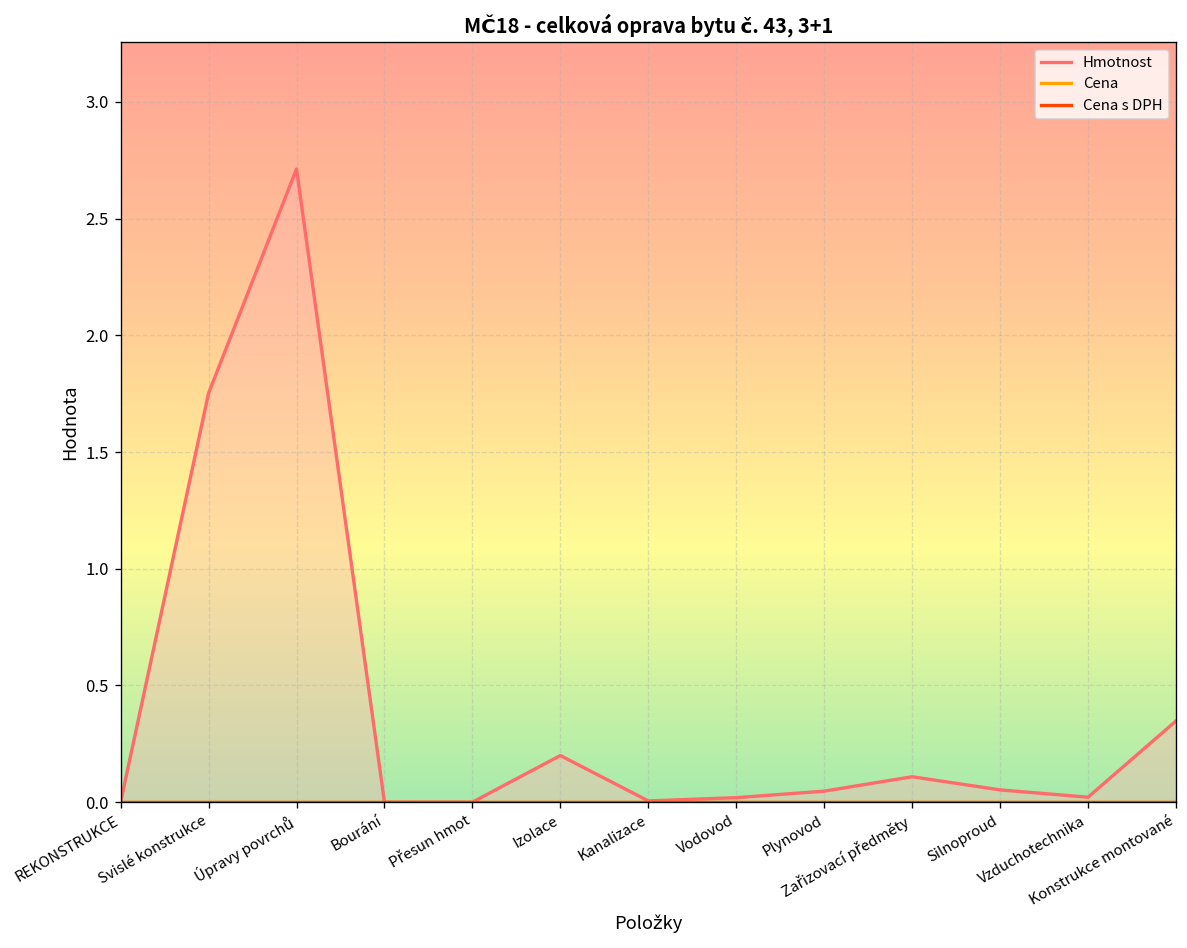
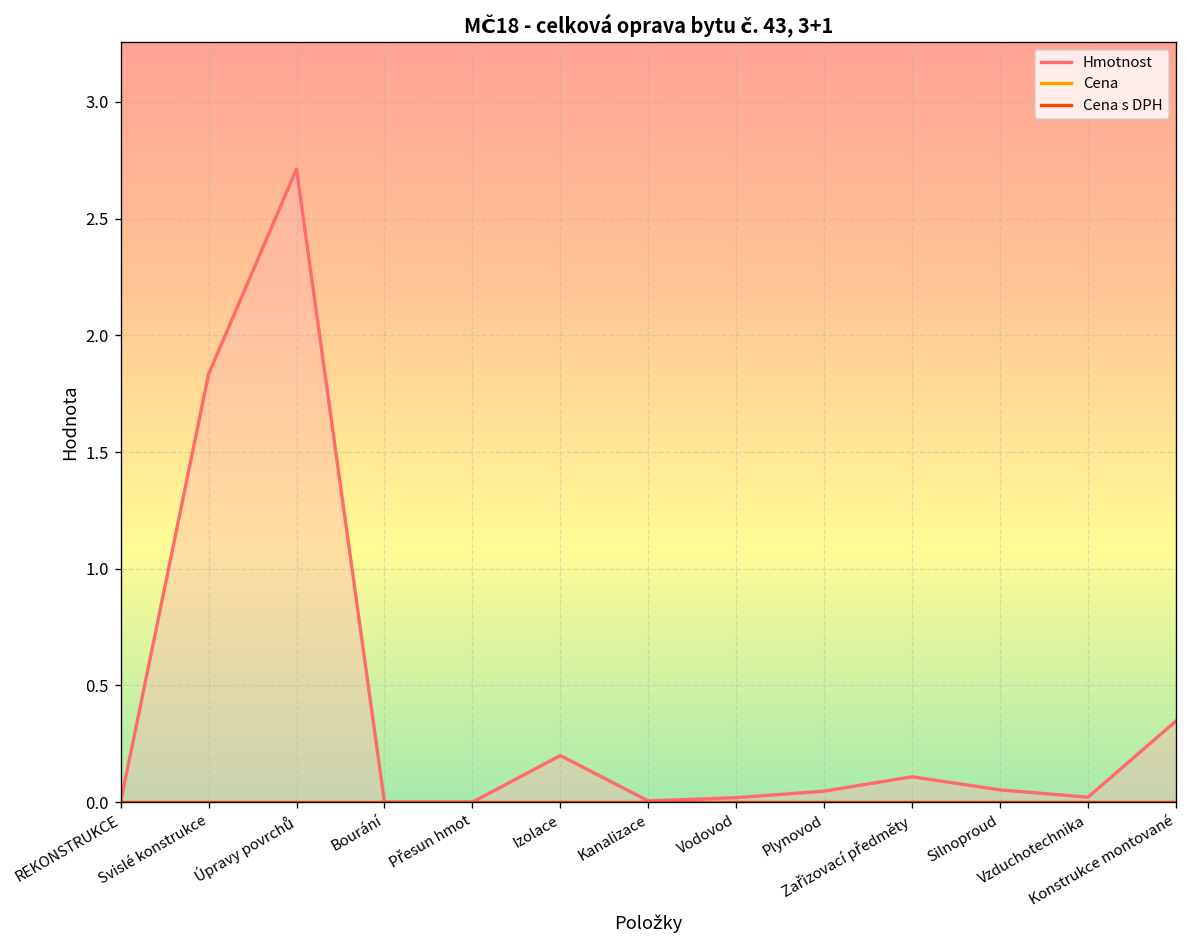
Hmotnost, Svislé konstrukce: 1.75 -> 1.83
